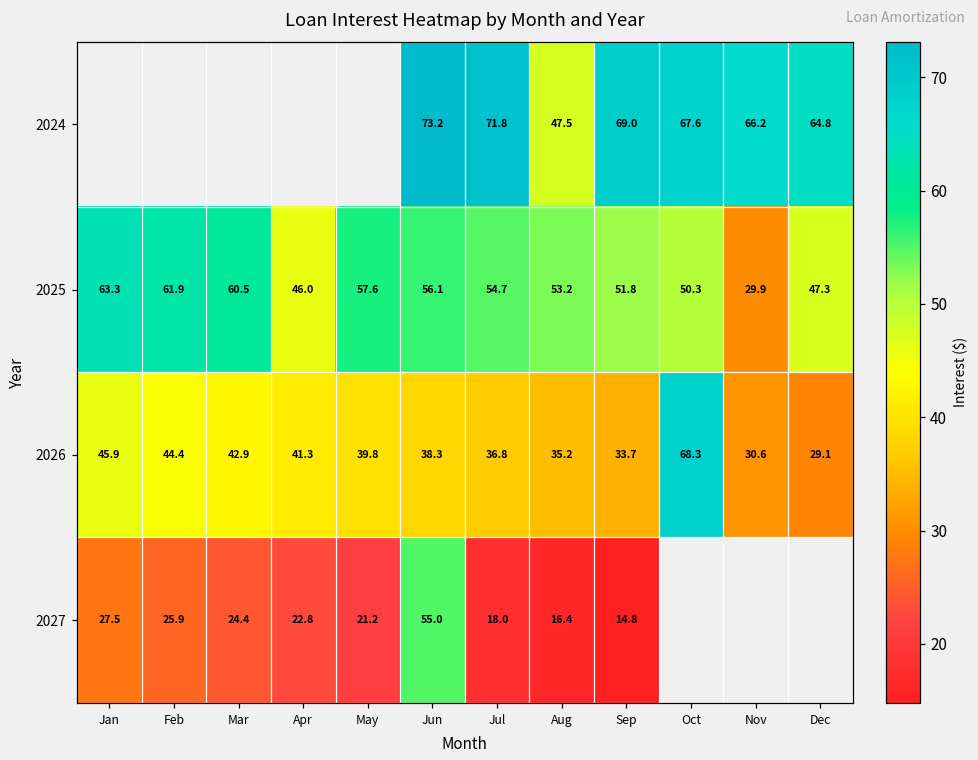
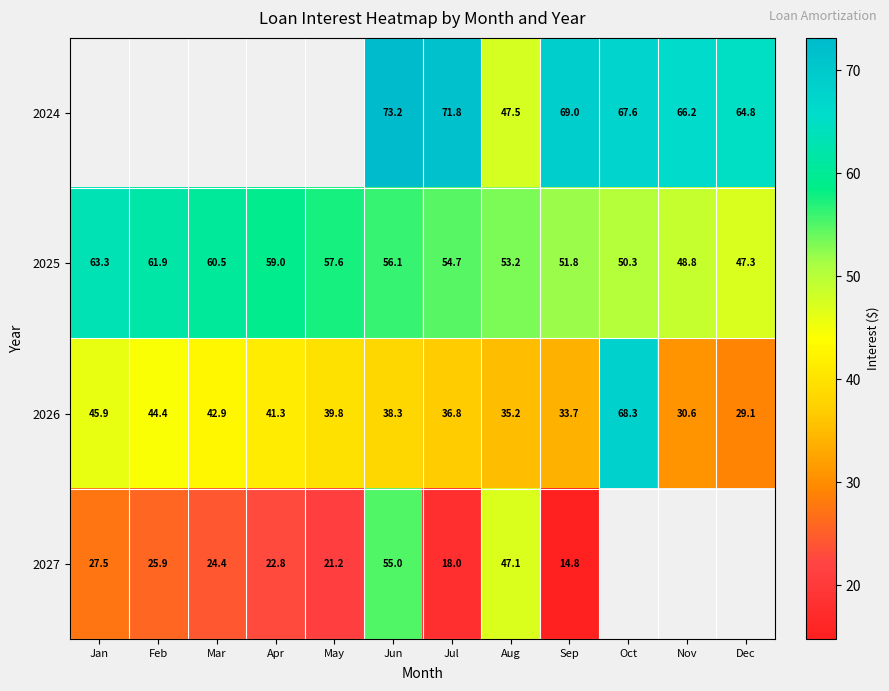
2025, Apr: 46.0 -> 59.0
2025, Nov: 29.9 -> 48.8
2027, Aug: 16.4 -> 47.1
